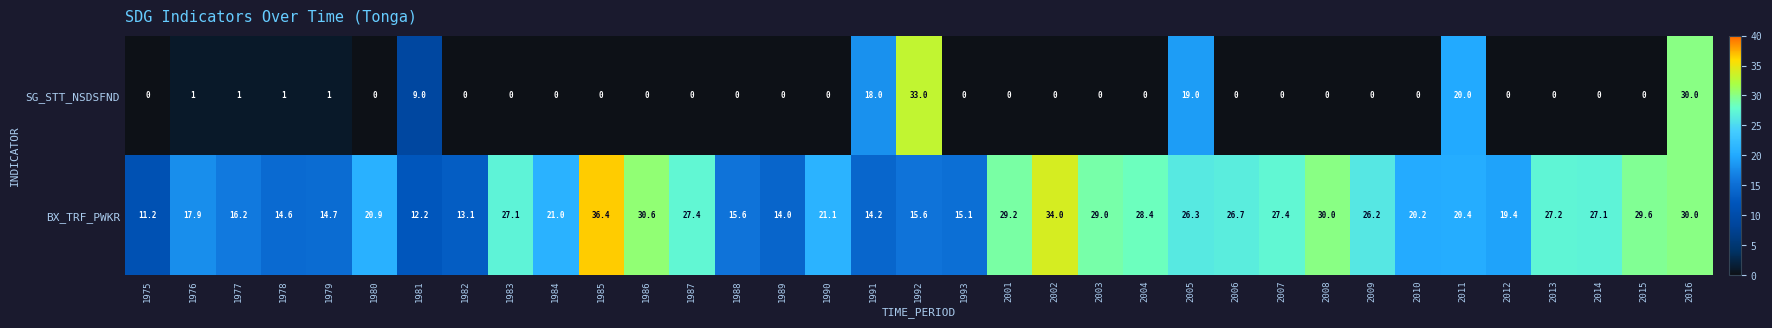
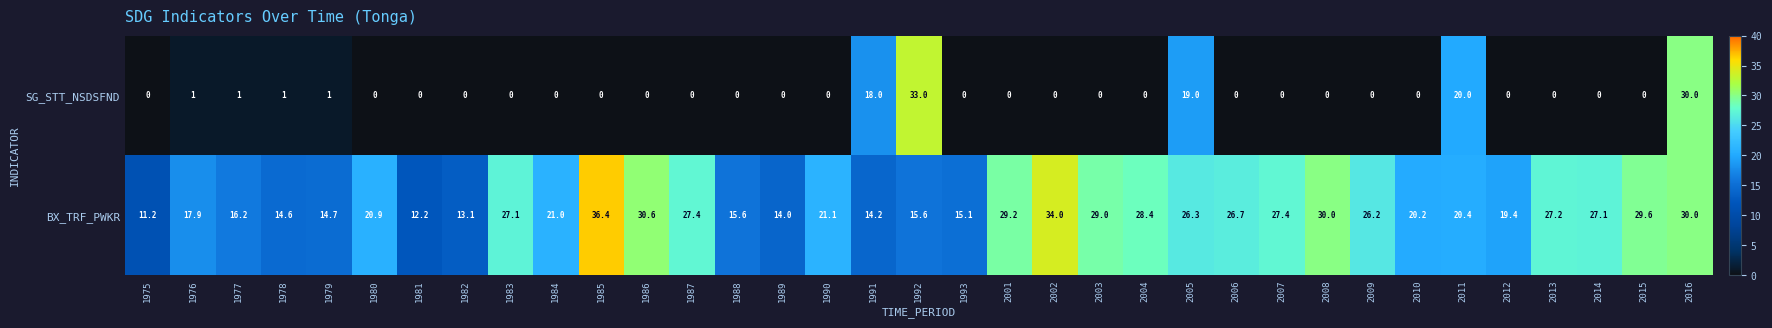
SG_STT_NSDSFND, 1981: 9.0 -> 0
